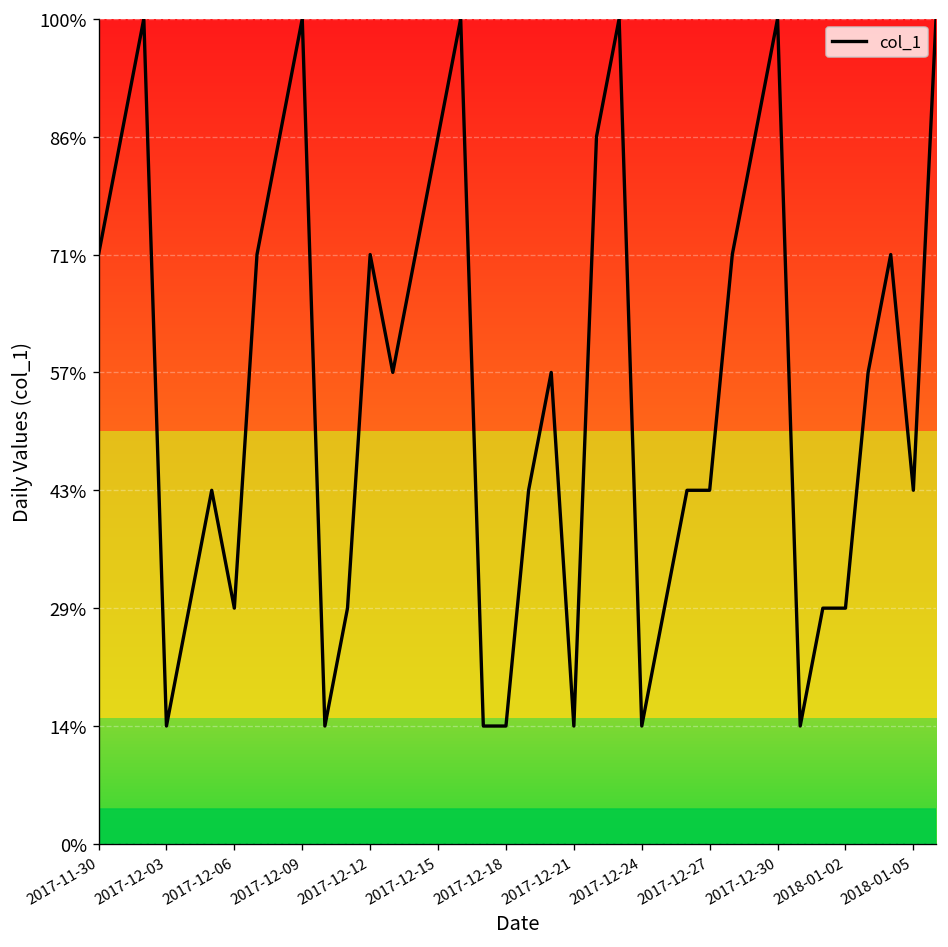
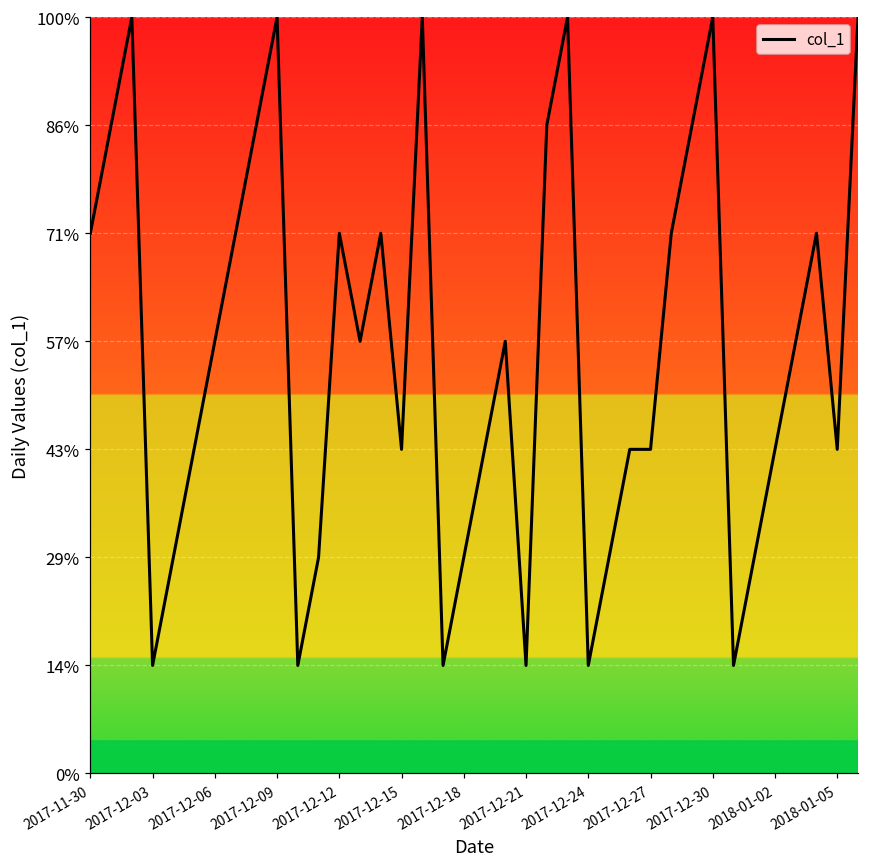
2017-12-06: 29% -> 57%
2017-12-15: 86% -> 43%
2017-12-18: 14% -> 29%
2018-01-02: 29% -> 43%
